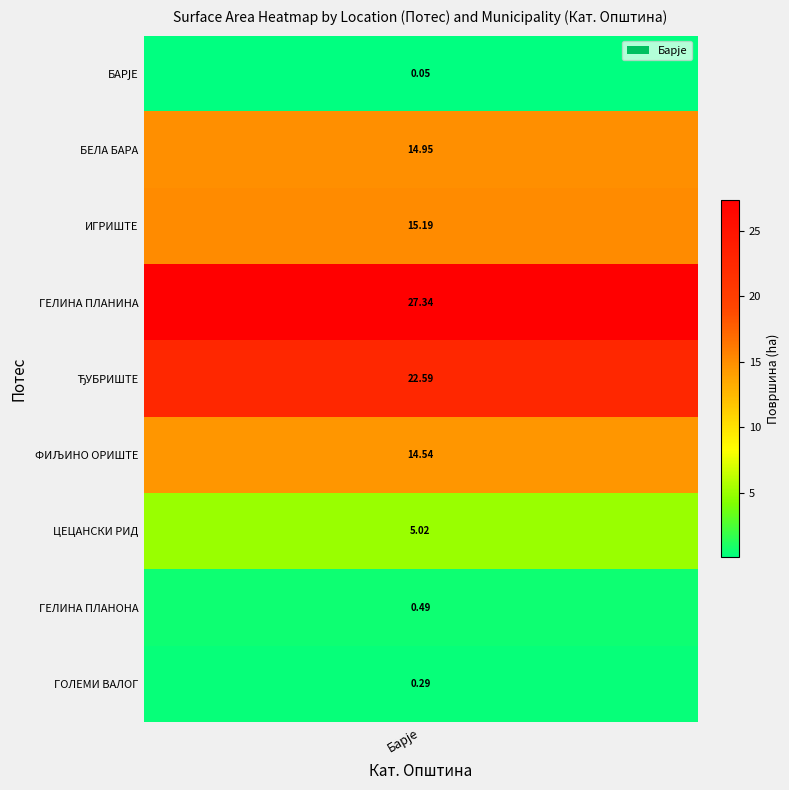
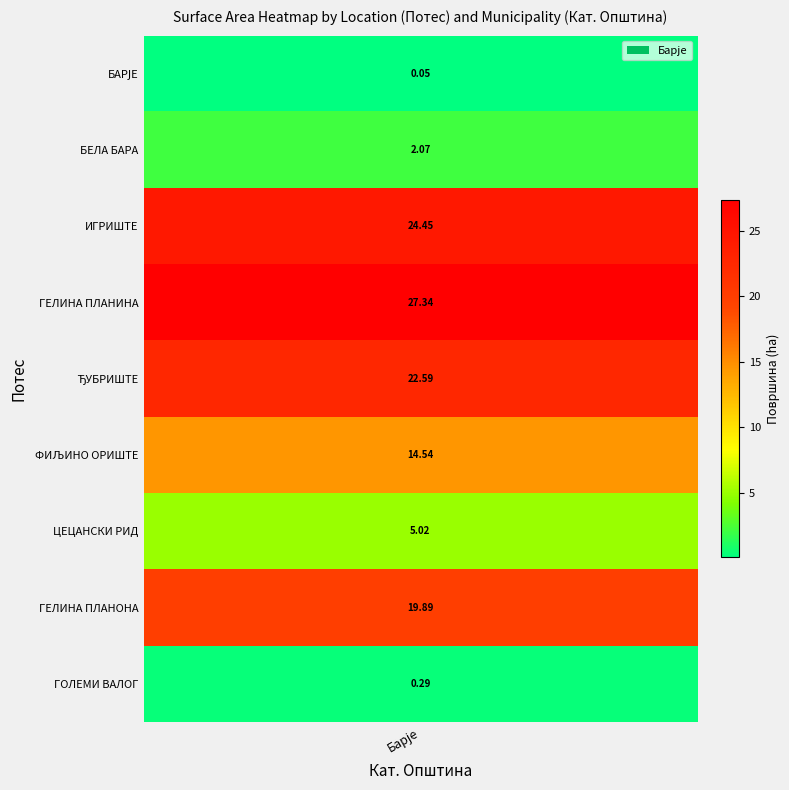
БЕЛА БАРА, Барје: 14.95 -> 2.07
ИГРИШТЕ, Барје: 15.19 -> 24.45
ГЕЛИНА ПЛАНОНА, Барје: 0.49 -> 19.89
